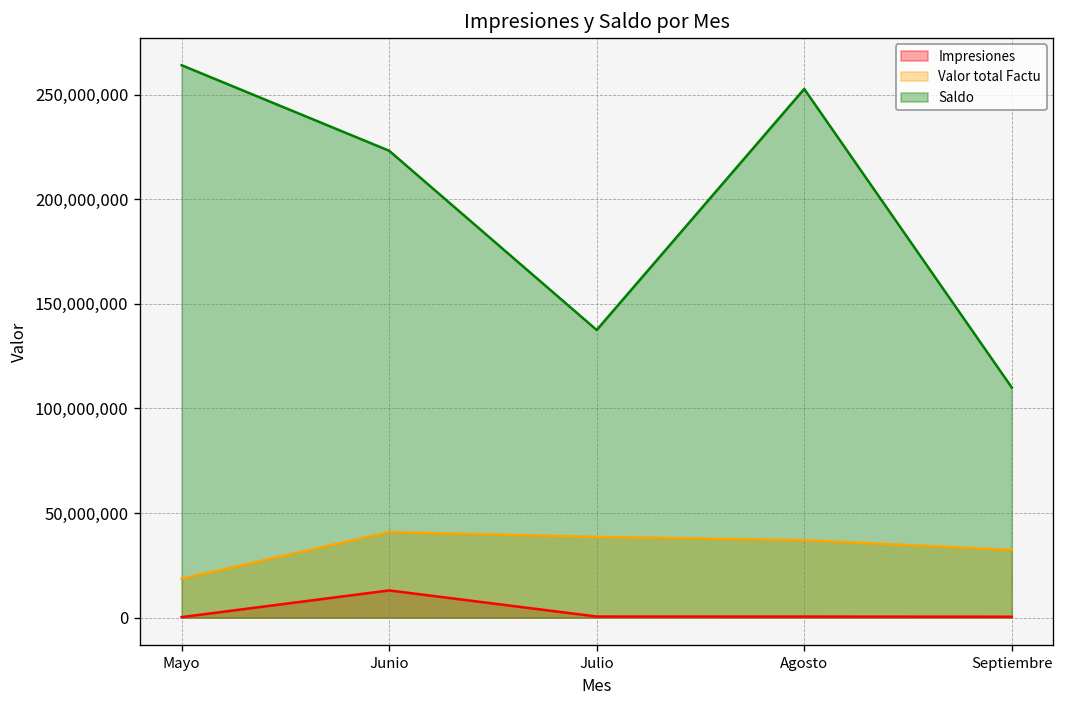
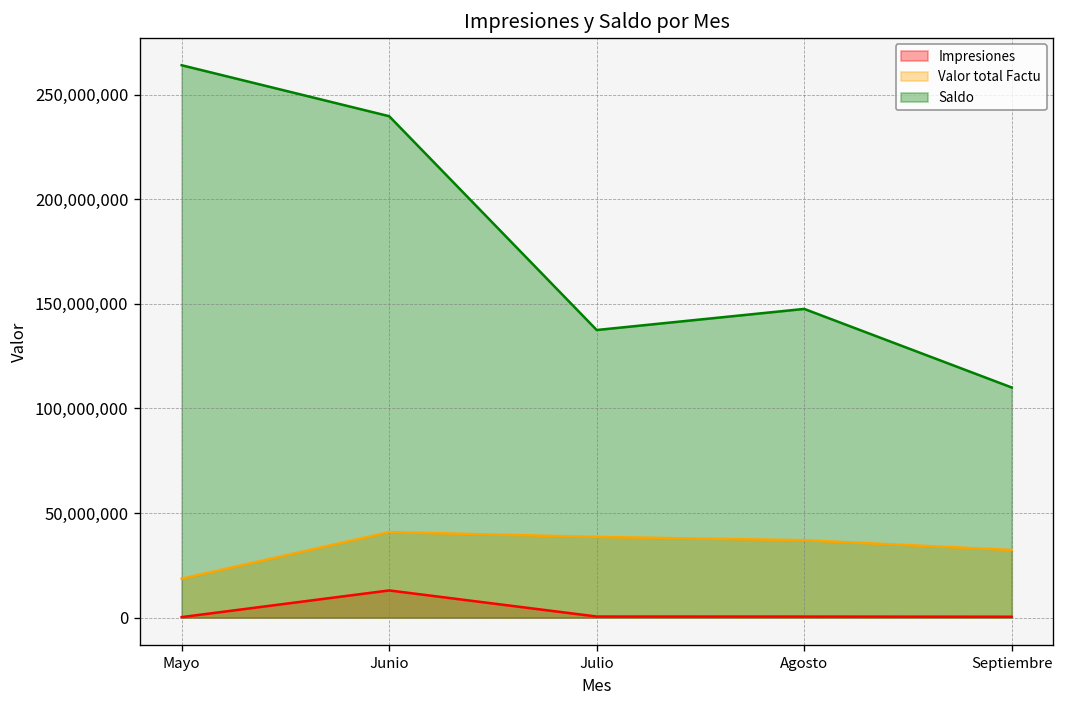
Saldo, Junio: 223,000,000 -> 240,000,000
Saldo, Agosto: 253,000,000 -> 148,000,000
